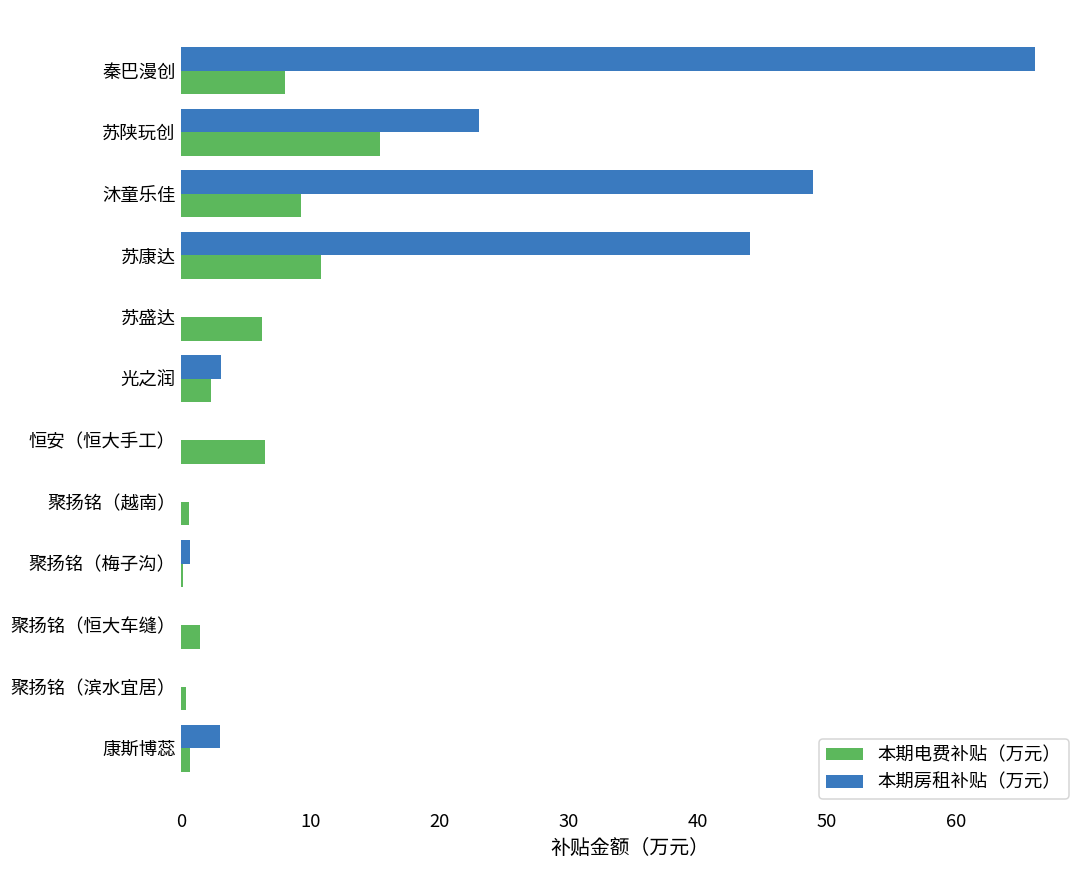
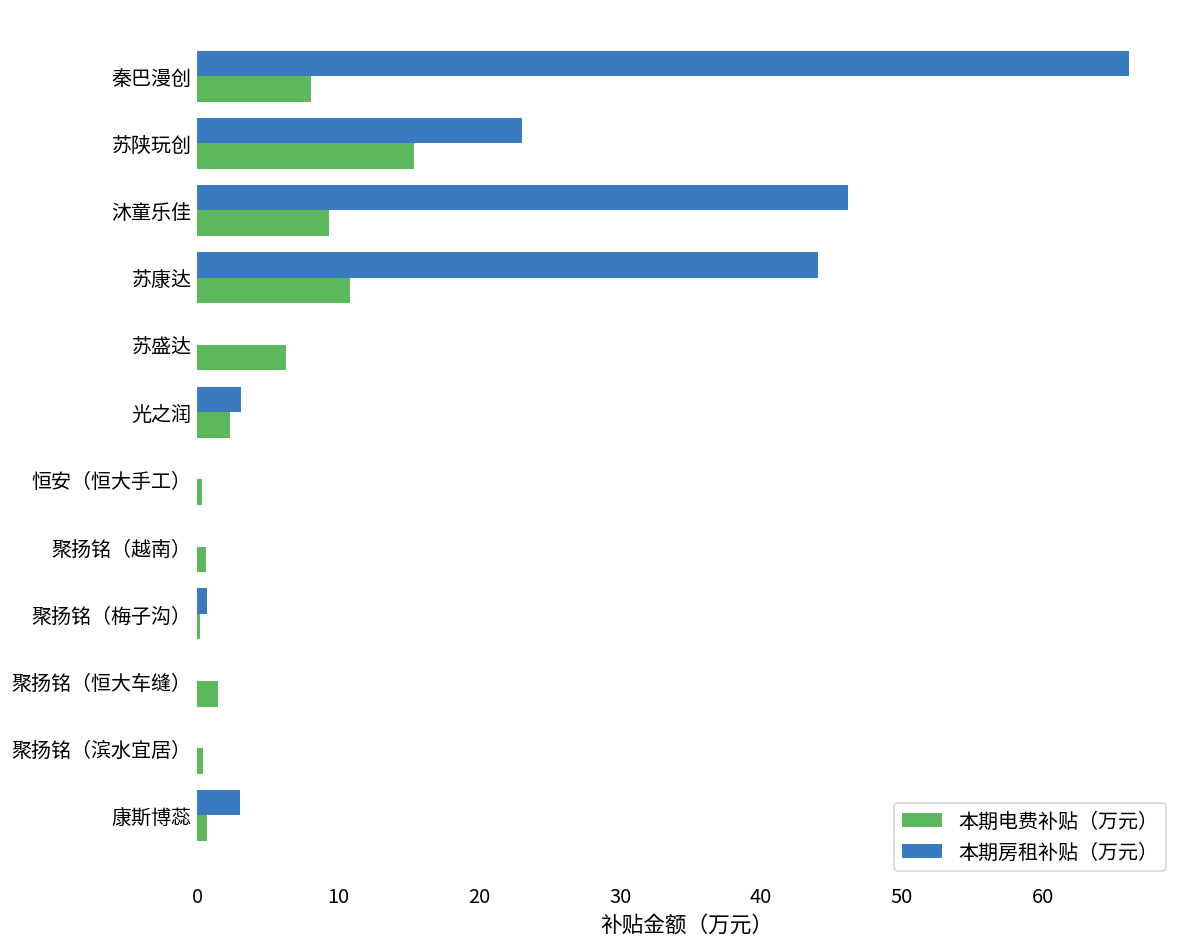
本期房租补贴（万元）, 沐童乐佳: 48.9 -> 46.2
本期电费补贴（万元）, 恒安（恒大手工）: 6.5 -> 0.3
